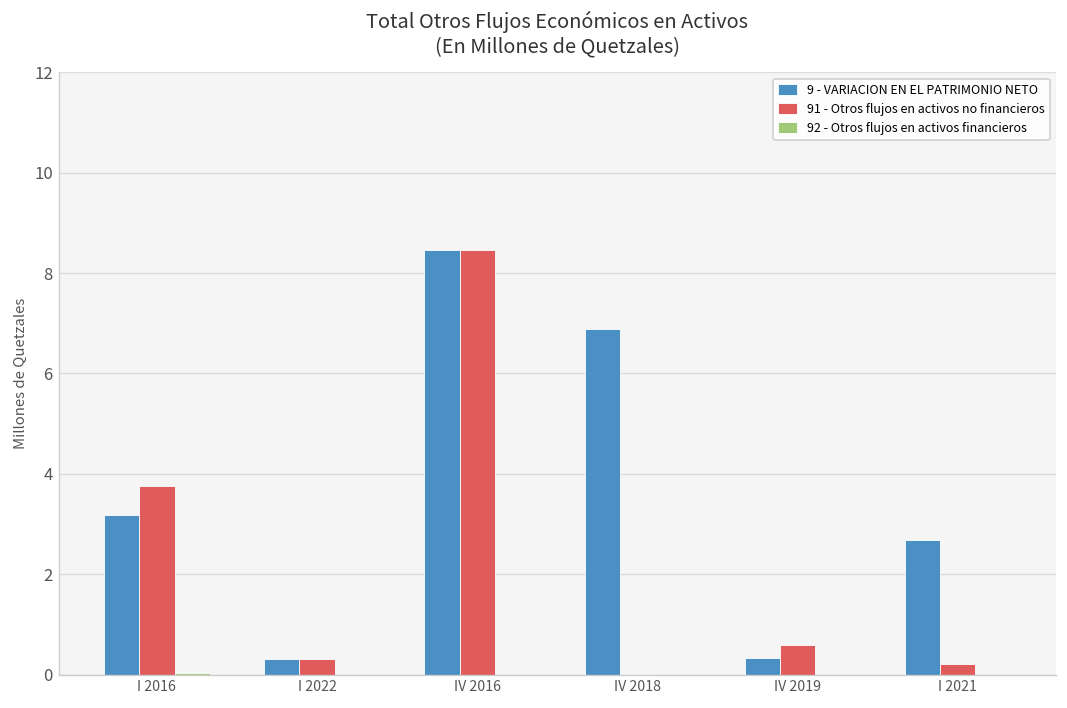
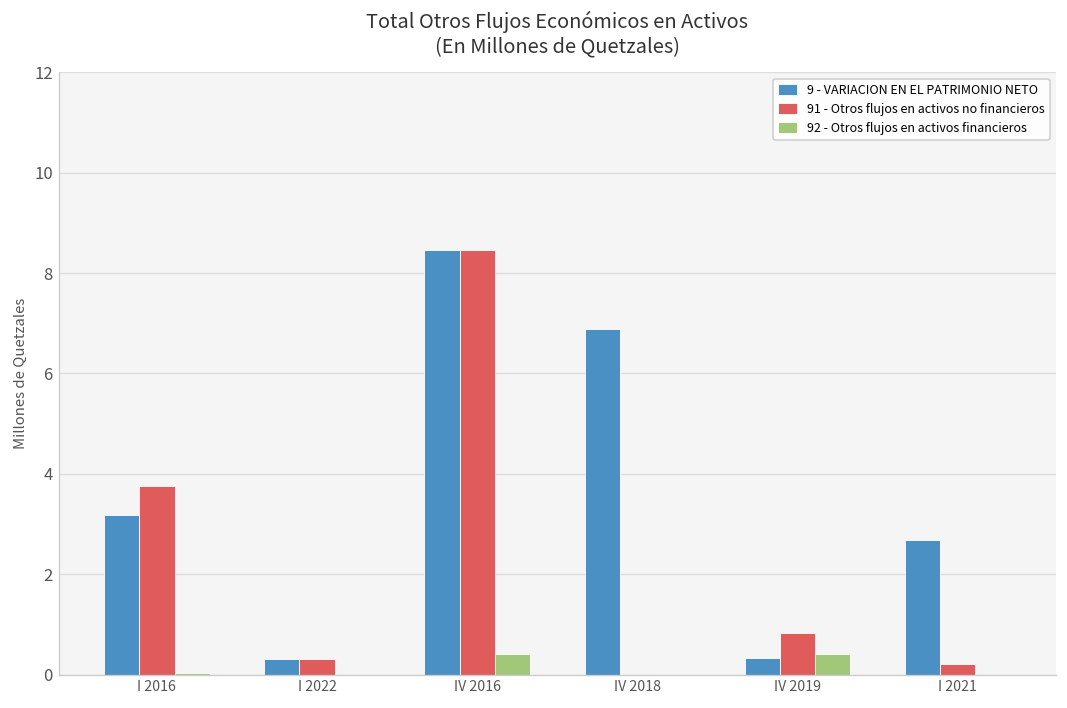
92 - Otros flujos en activos financieros, IV 2016: 0.0 -> 0.4
91 - Otros flujos en activos no financieros, IV 2019: 0.6 -> 0.8
92 - Otros flujos en activos financieros, IV 2019: 0.0 -> 0.4
